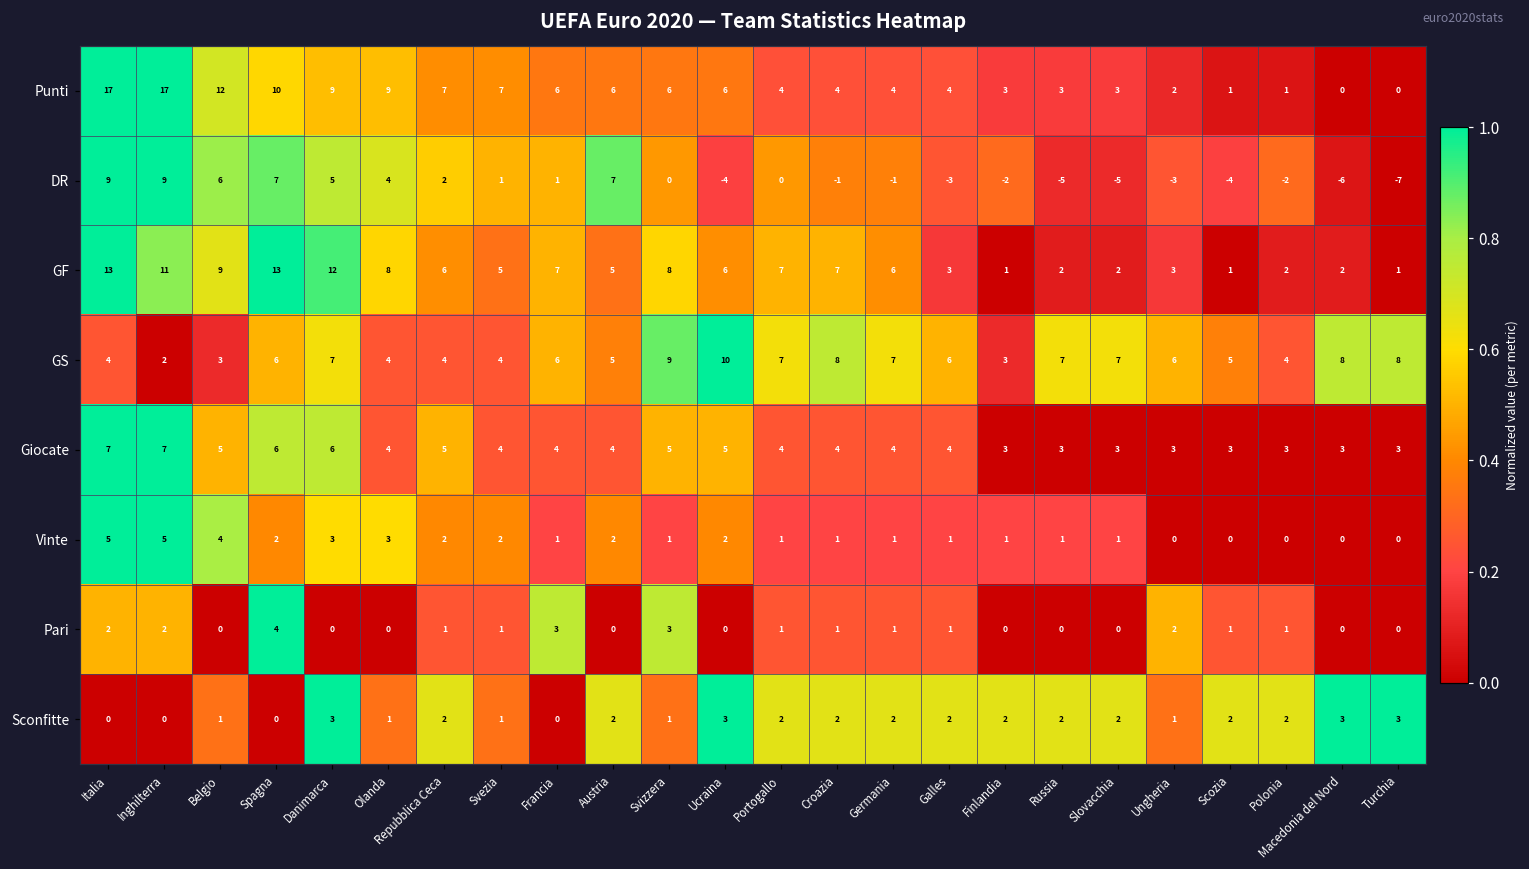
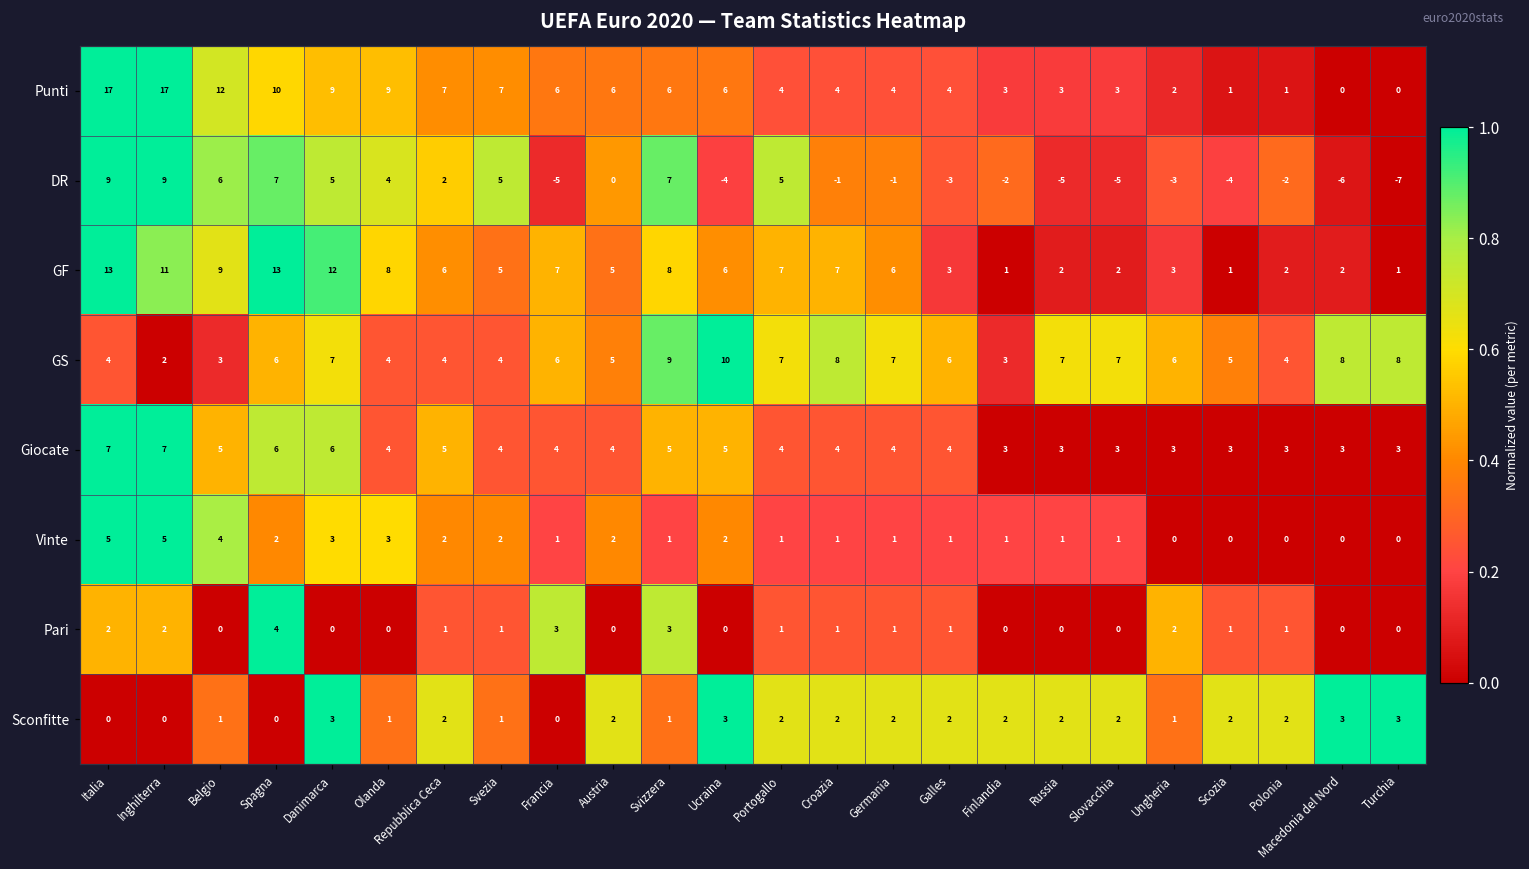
DR, Svezia: 1 -> 5
DR, Francia: 1 -> -5
DR, Austria: 7 -> 0
DR, Svizzera: 0 -> 7
DR, Portogallo: 0 -> 5
